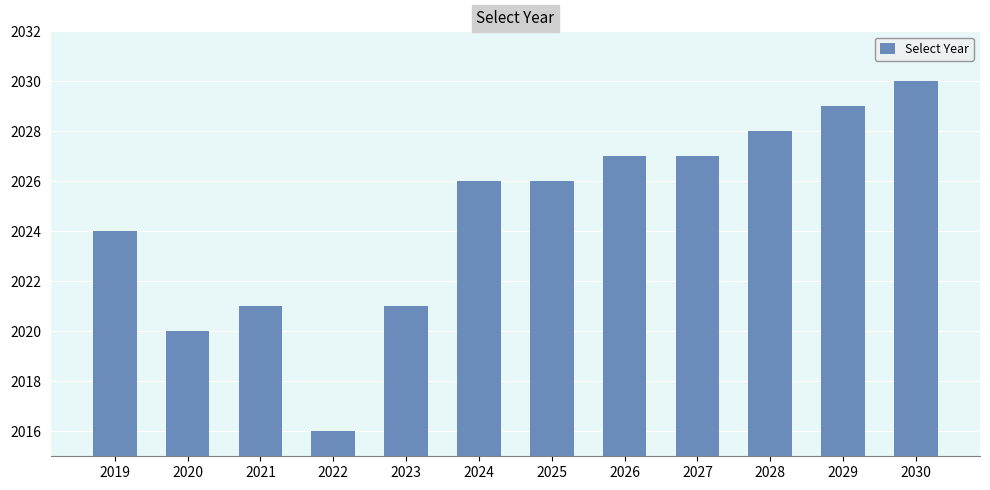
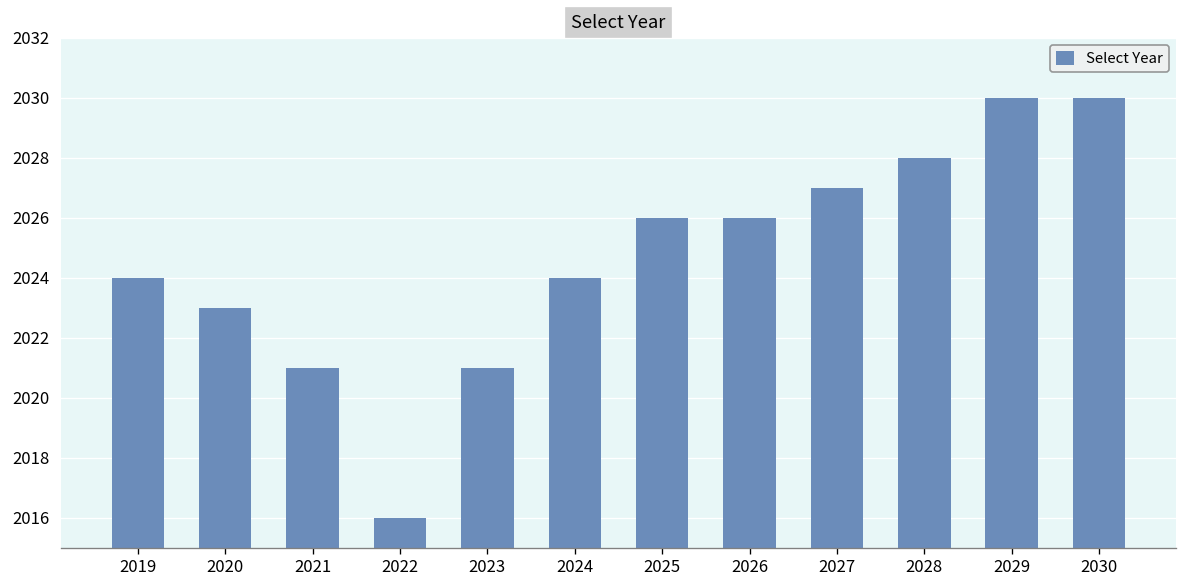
2020: 2020 -> 2023
2024: 2026 -> 2024
2026: 2027 -> 2026
2029: 2029 -> 2030
